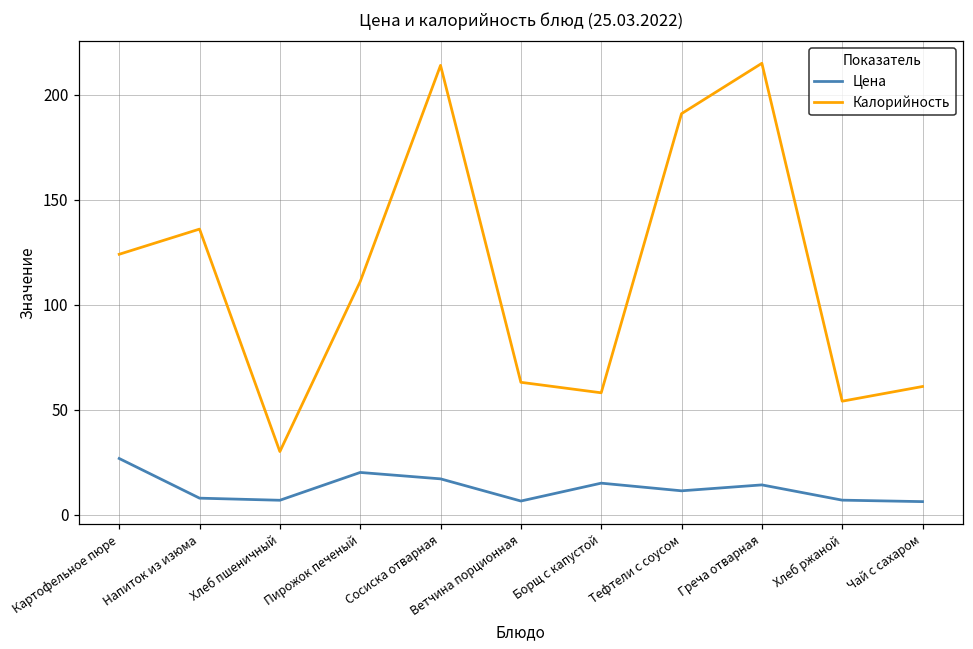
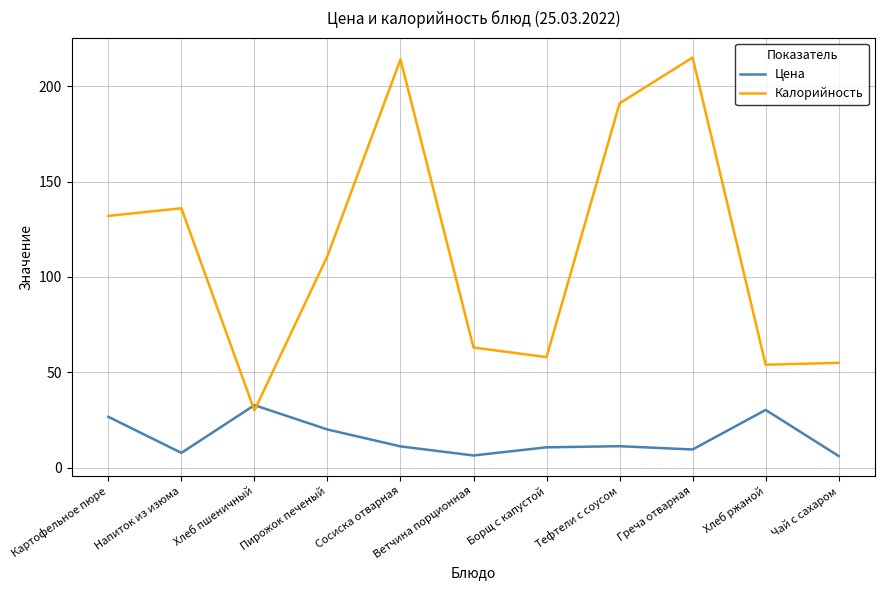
Калорийность, Картофельное пюре: 124 -> 132
Цена, Хлеб пшеничный: 7 -> 33
Цена, Сосиска отварная: 17 -> 11
Цена, Борщ с капустой: 15 -> 11
Цена, Греча отварная: 14 -> 10
Цена, Хлеб ржаной: 7 -> 30
Калорийность, Чай с сахаром: 61 -> 55
